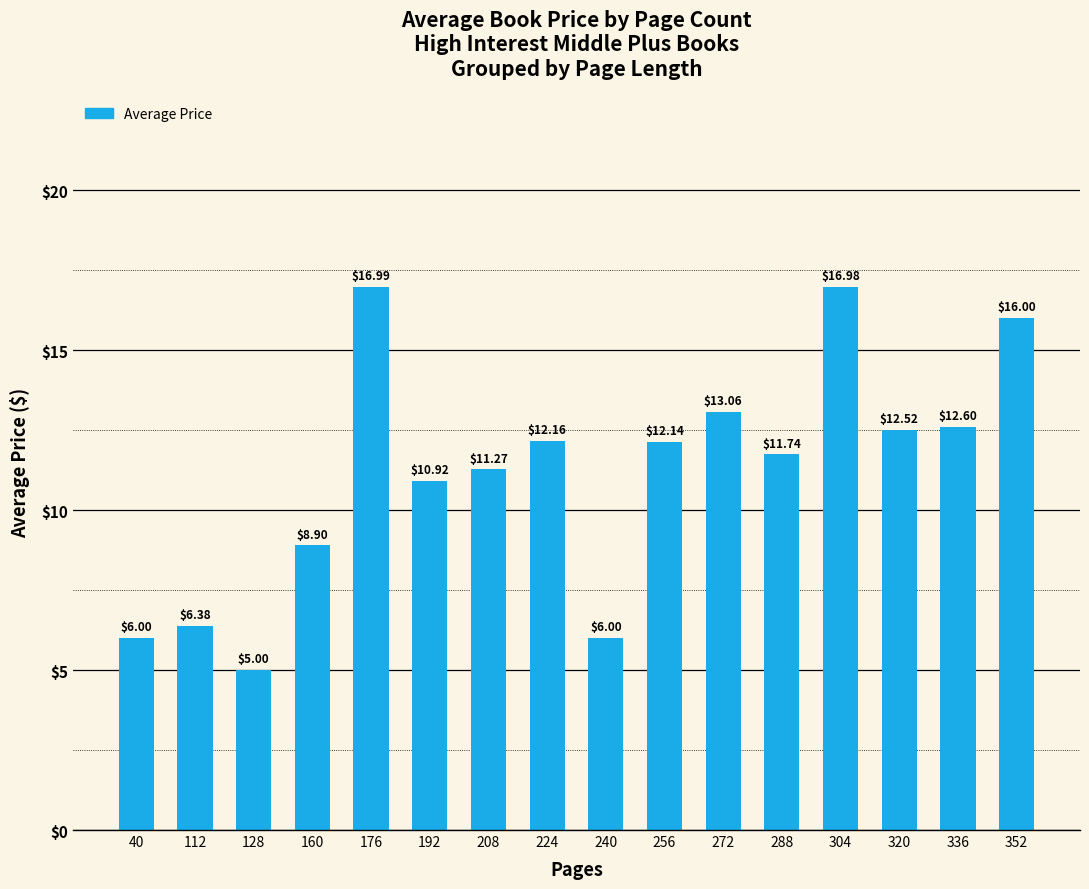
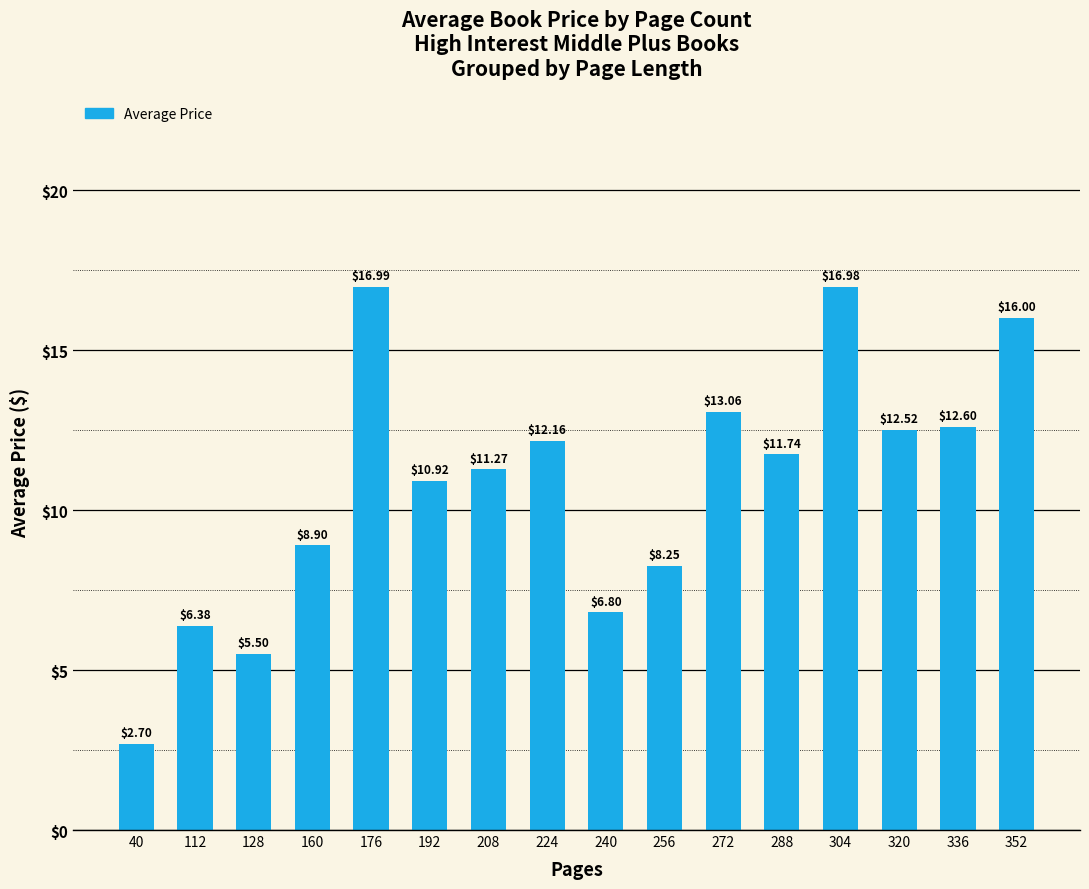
40: $6.00 -> $2.70
128: $5.00 -> $5.50
240: $6.00 -> $6.80
256: $12.14 -> $8.25
